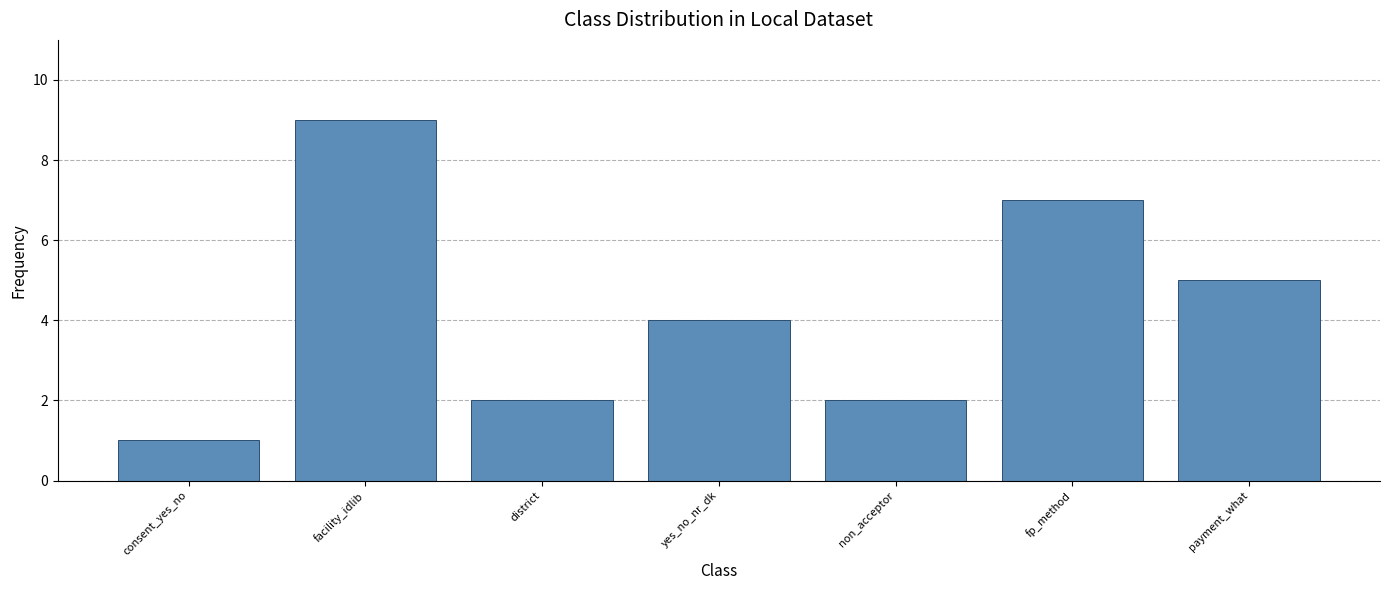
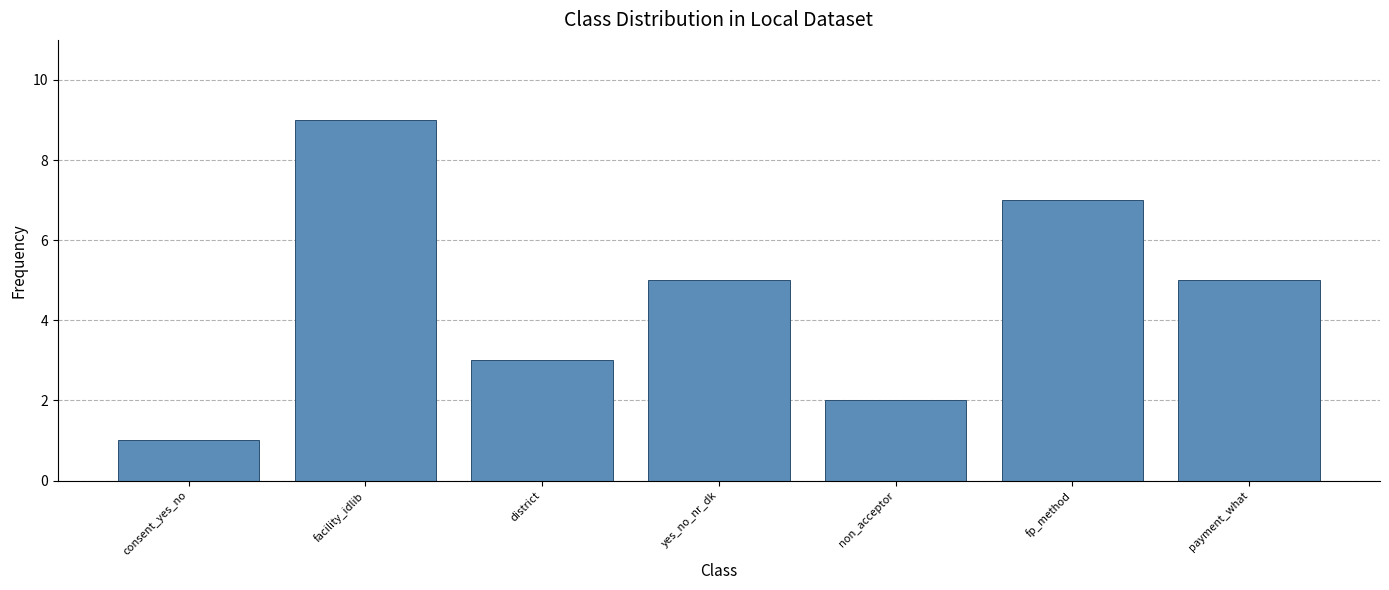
district: 2 -> 3
yes_no_nr_dk: 4 -> 5
